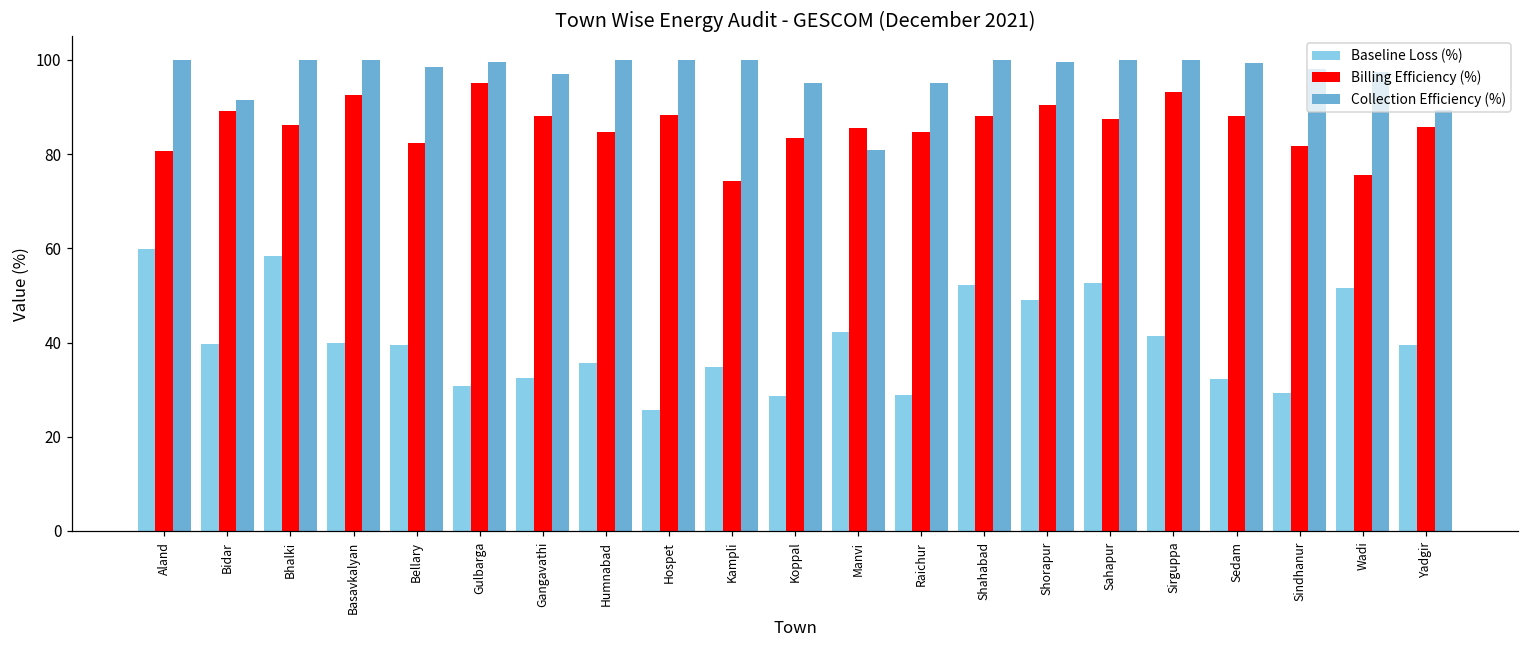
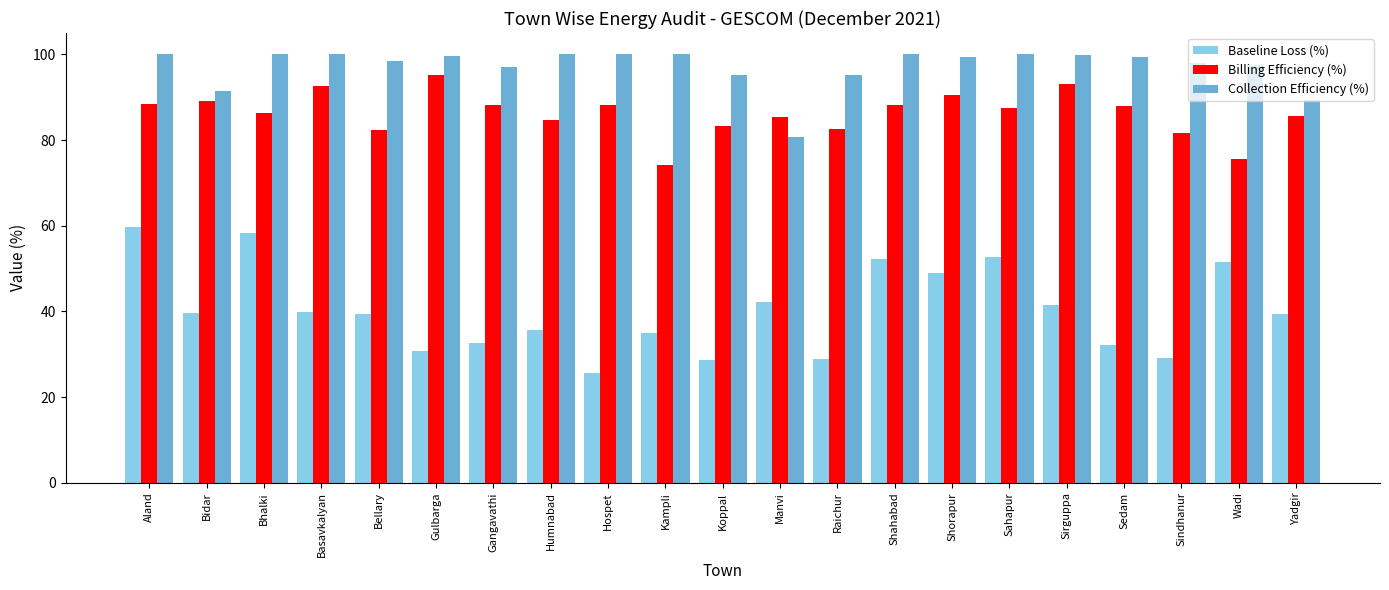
Billing Efficiency (%), Aland: 81 -> 88
Billing Efficiency (%), Raichur: 85 -> 83
